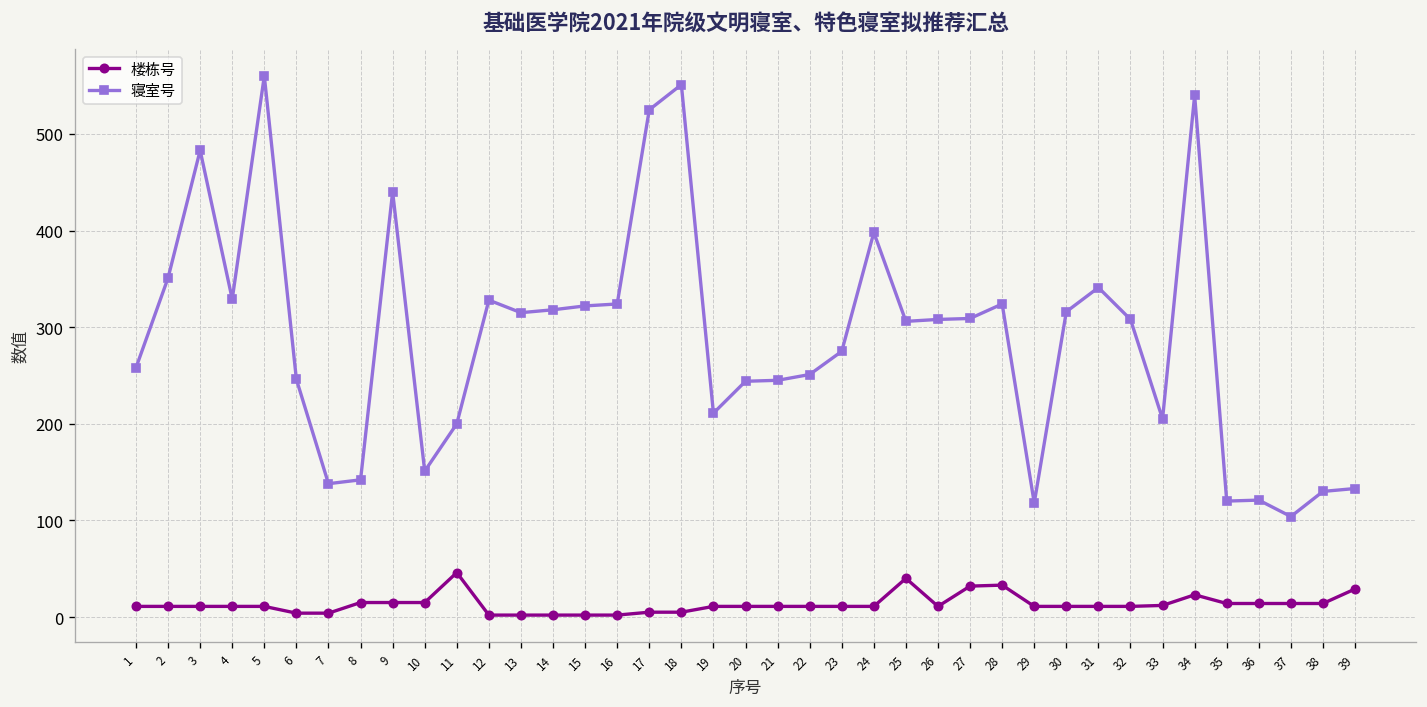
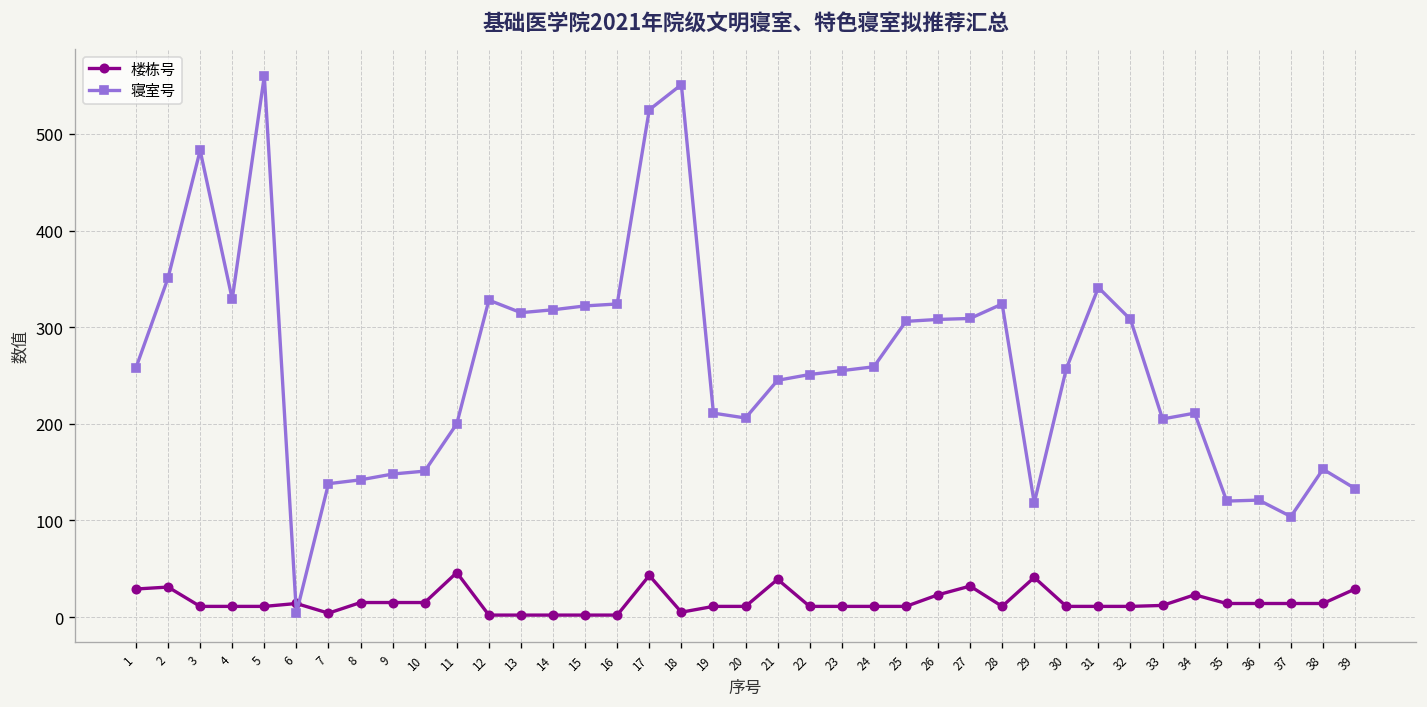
楼栋号, 1: 10 -> 30
楼栋号, 2: 10 -> 30
楼栋号, 6: 0 -> 10
寝室号, 6: 250 -> 0
寝室号, 9: 440 -> 150
楼栋号, 17: 10 -> 40
寝室号, 20: 240 -> 210
楼栋号, 21: 10 -> 40
寝室号, 23: 280 -> 260
寝室号, 24: 400 -> 260
楼栋号, 25: 40 -> 10
楼栋号, 26: 10 -> 20
楼栋号, 28: 30 -> 10
楼栋号, 29: 10 -> 40
寝室号, 30: 320 -> 260
寝室号, 34: 540 -> 210
寝室号, 38: 130 -> 150
